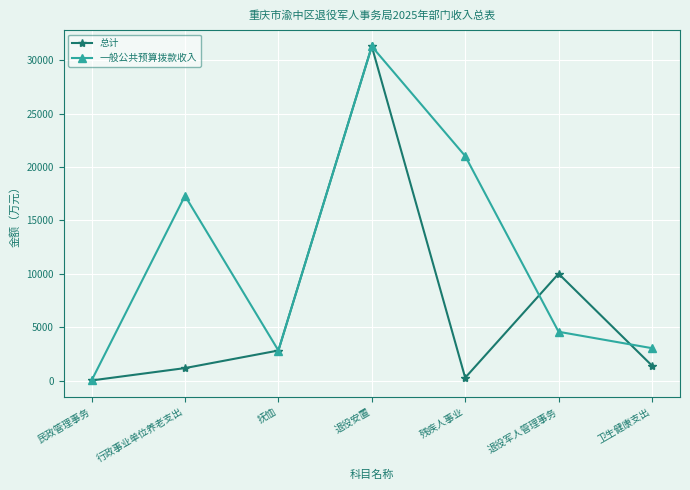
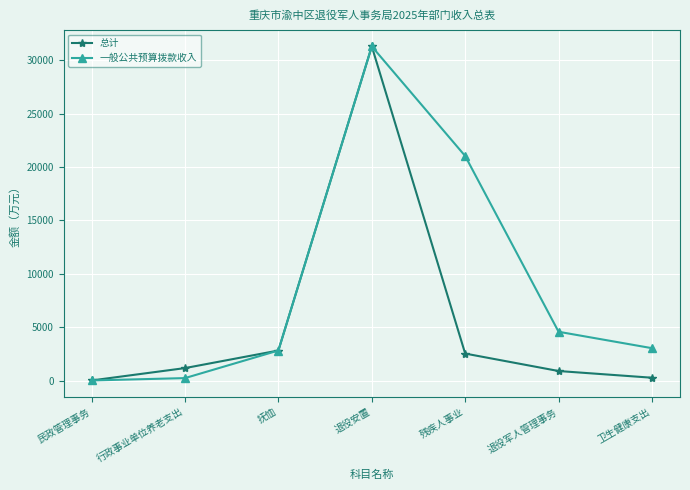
一般公共预算拨款收入, 行政事业单位养老支出: 17300 -> 200
总计, 残疾人事业: 300 -> 2500
总计, 退役军人管理事务: 10000 -> 900
总计, 卫生健康支出: 1400 -> 300
